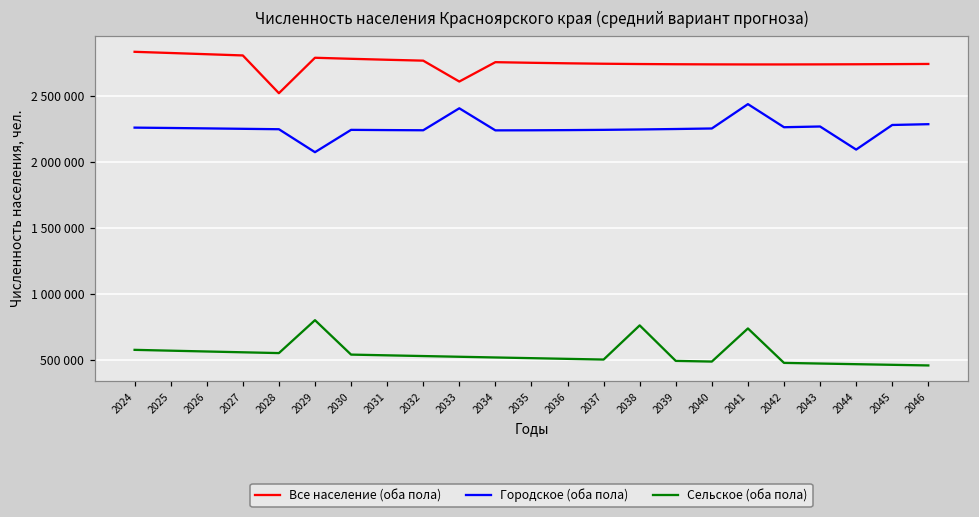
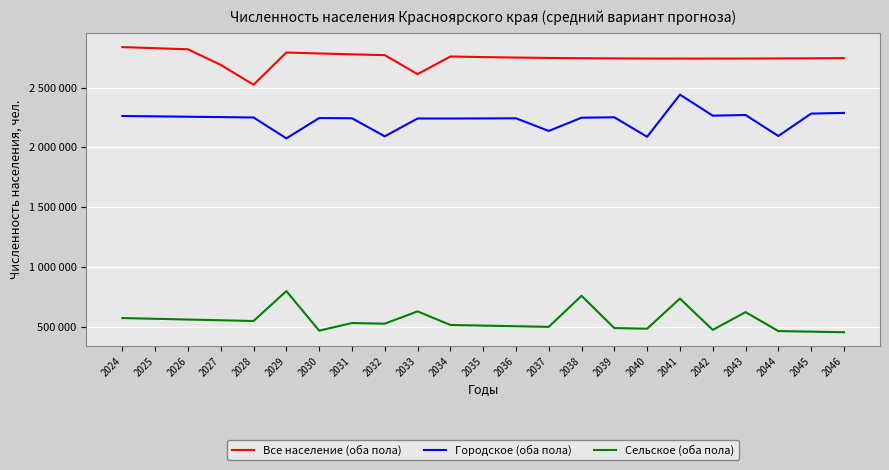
Все население (оба пола), 2027: 2810000 -> 2690000
Сельское (оба пола), 2030: 540000 -> 470000
Городское (оба пола), 2032: 2240000 -> 2090000
Городское (оба пола), 2033: 2410000 -> 2240000
Сельское (оба пола), 2033: 520000 -> 630000
Городское (оба пола), 2037: 2250000 -> 2140000
Городское (оба пола), 2040: 2260000 -> 2090000
Сельское (оба пола), 2043: 470000 -> 620000
